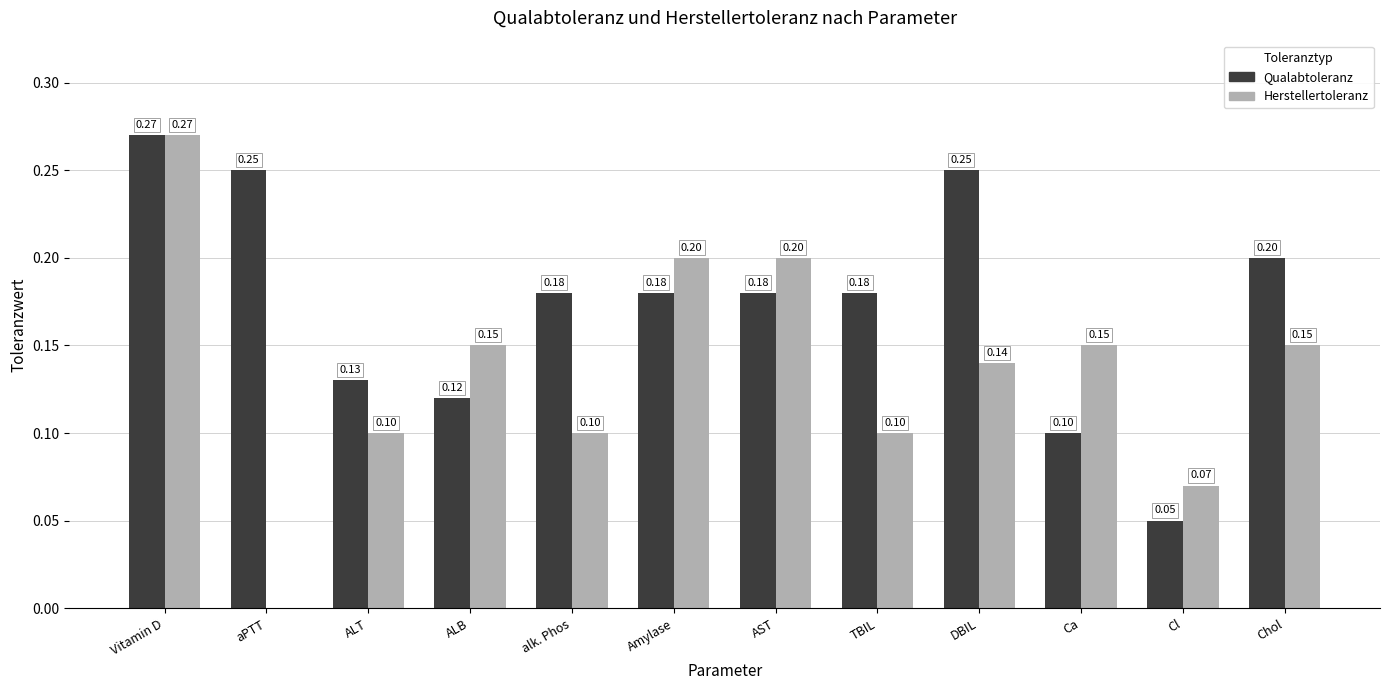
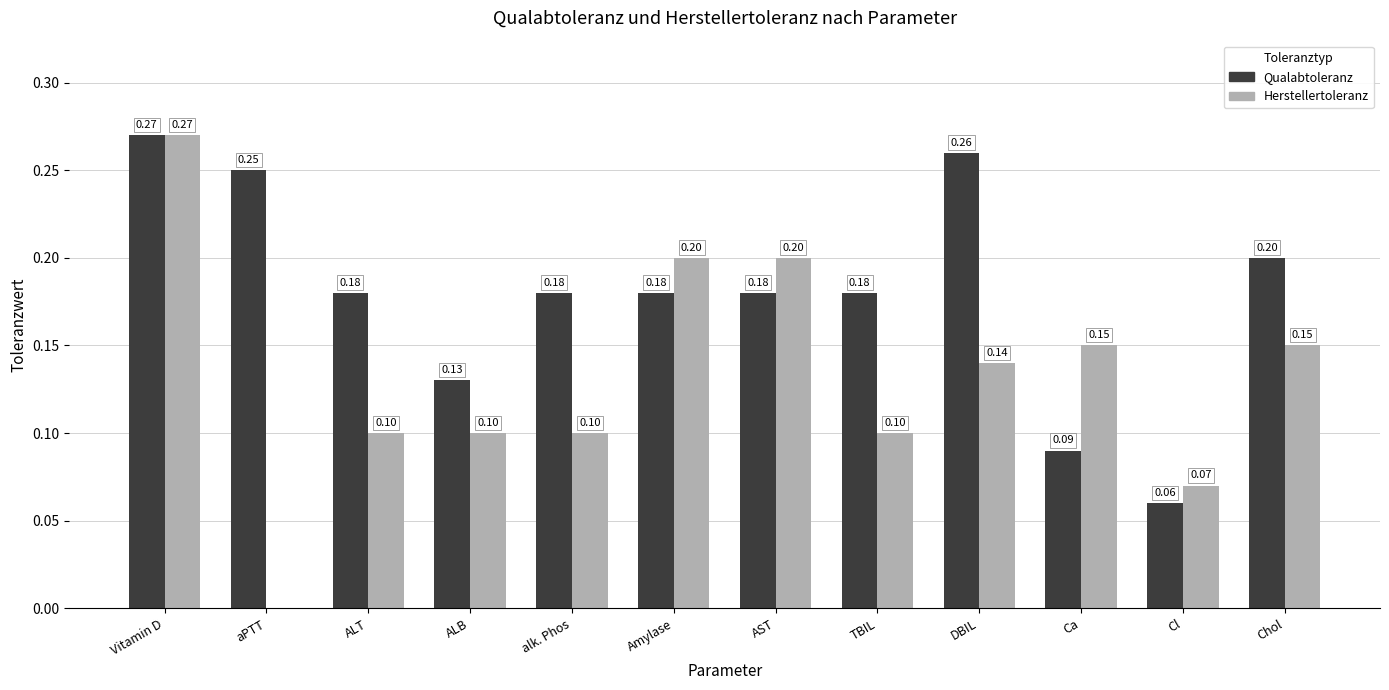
Qualabtoleranz, ALT: 0.13 -> 0.18
Qualabtoleranz, ALB: 0.12 -> 0.13
Herstellertoleranz, ALB: 0.15 -> 0.10
Qualabtoleranz, DBIL: 0.25 -> 0.26
Qualabtoleranz, Ca: 0.10 -> 0.09
Qualabtoleranz, Cl: 0.05 -> 0.06
